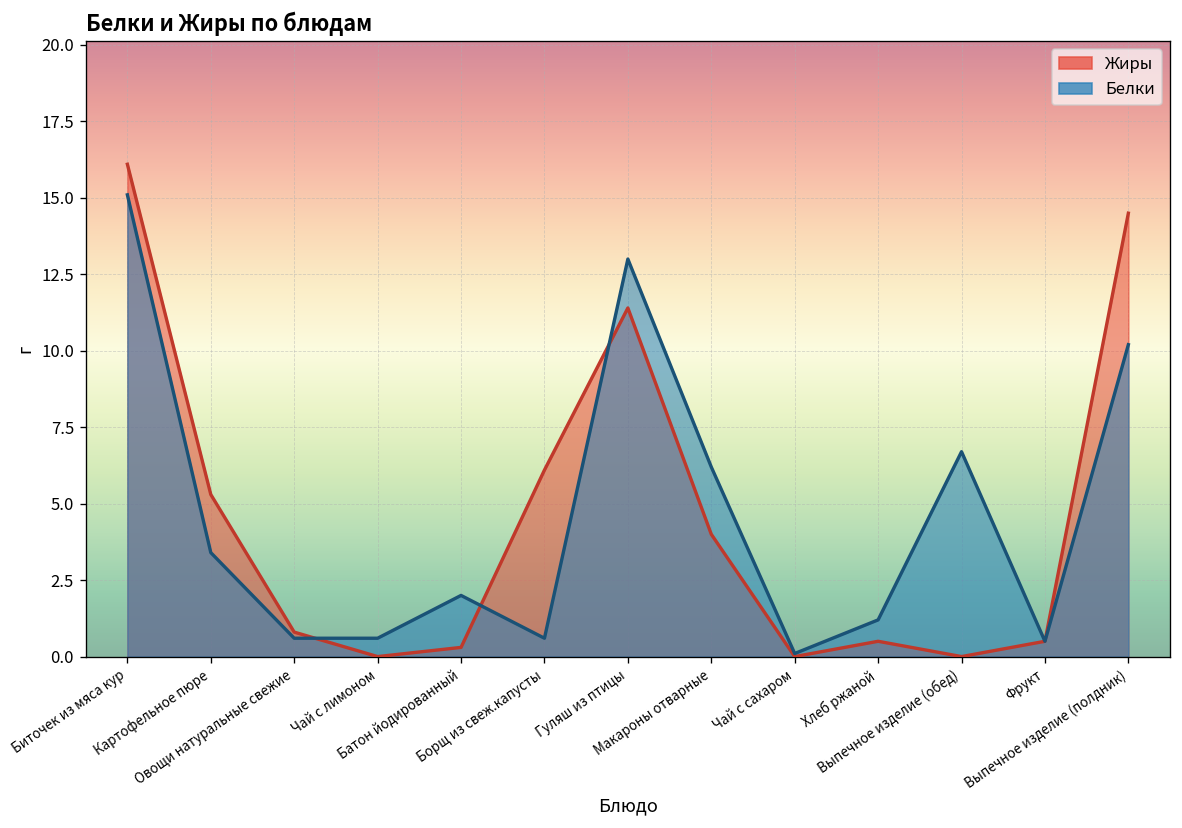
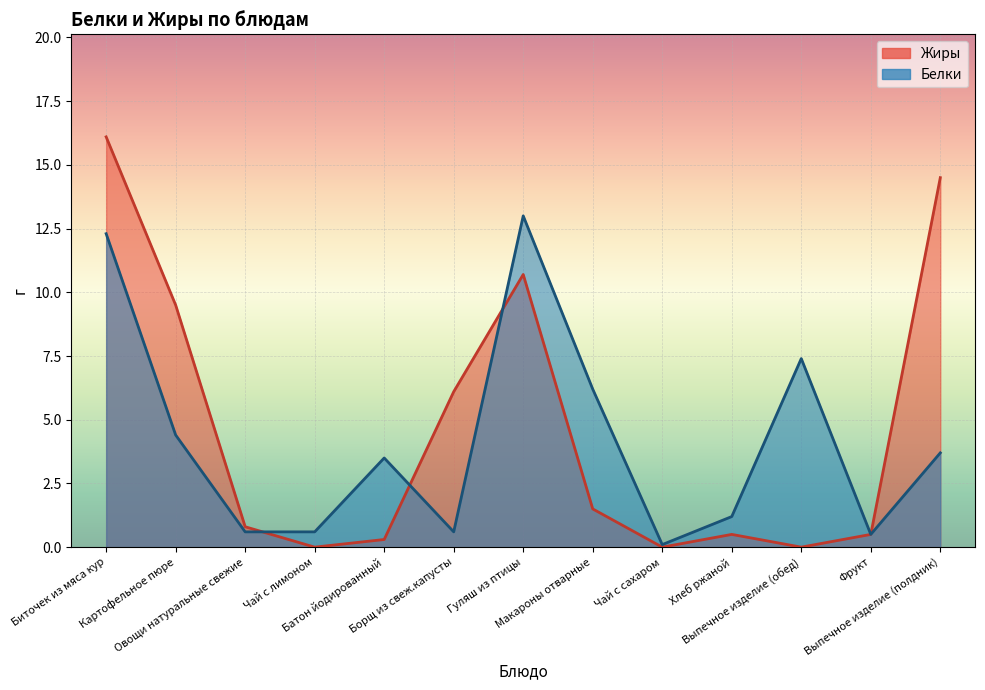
Белки, Биточек из мяса кур: 15.1 -> 12.3
Жиры, Картофельное пюре: 5.3 -> 9.5
Белки, Картофельное пюре: 3.4 -> 4.4
Белки, Батон йодированный: 2.0 -> 3.5
Жиры, Гуляш из птицы: 11.4 -> 10.7
Жиры, Макароны отварные: 4.0 -> 1.5
Белки, Выпечное изделие (обед): 6.7 -> 7.4
Белки, Выпечное изделие (полдник): 10.2 -> 3.7
